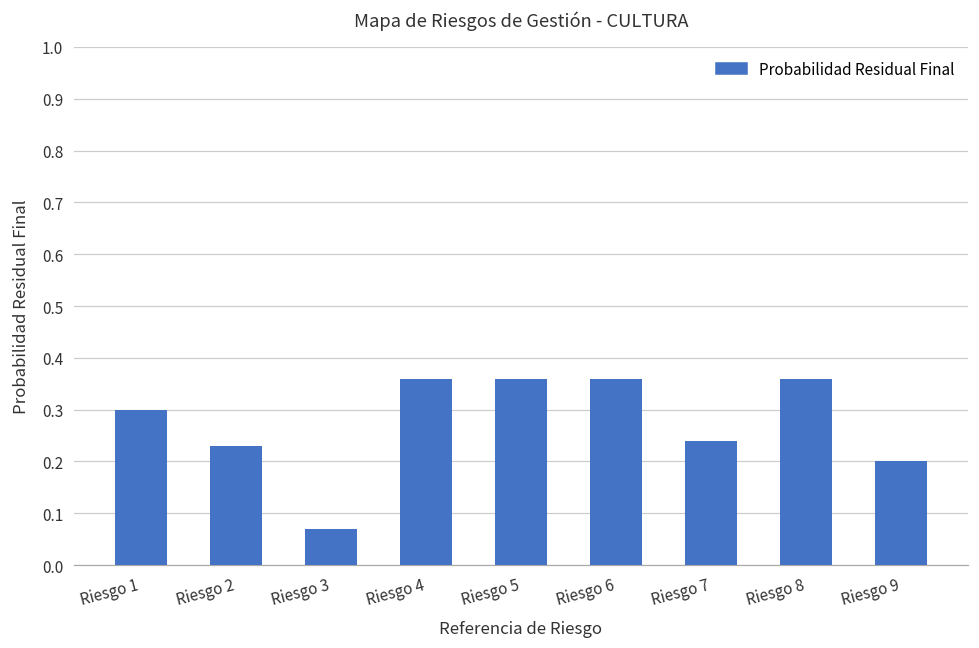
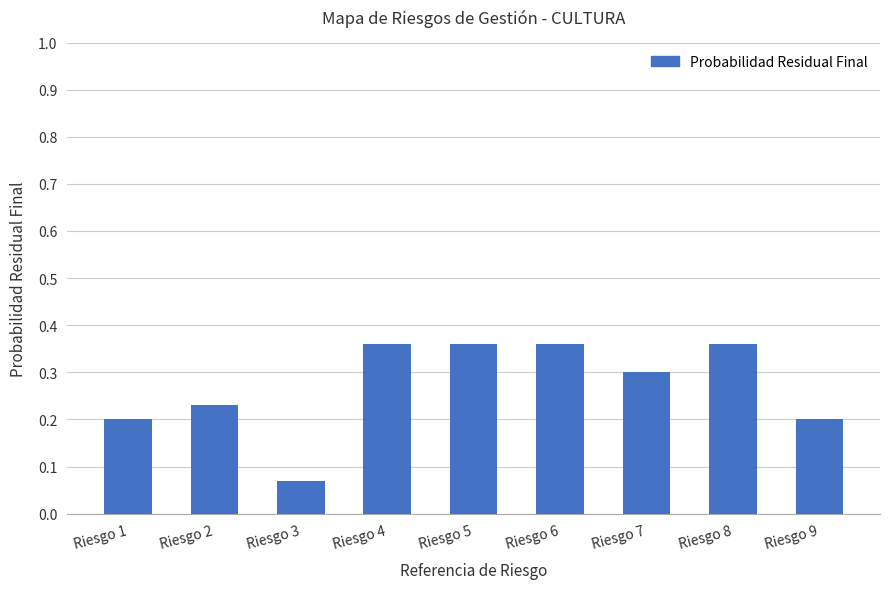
Riesgo 1: 0.3 -> 0.2
Riesgo 7: 0.24 -> 0.30
